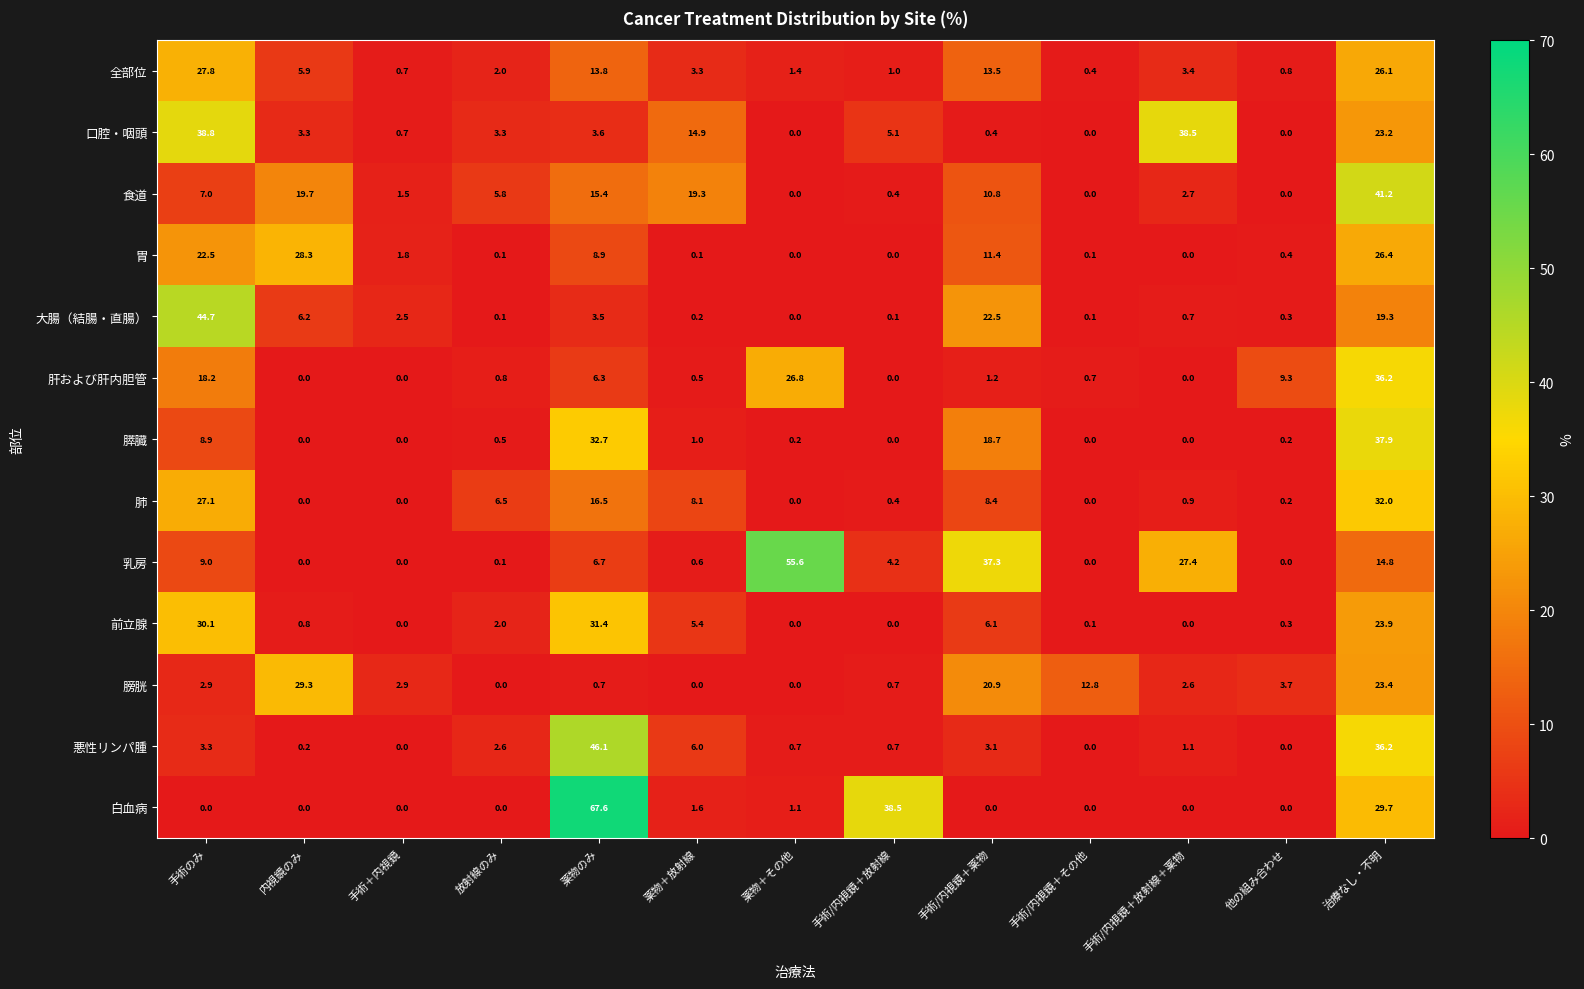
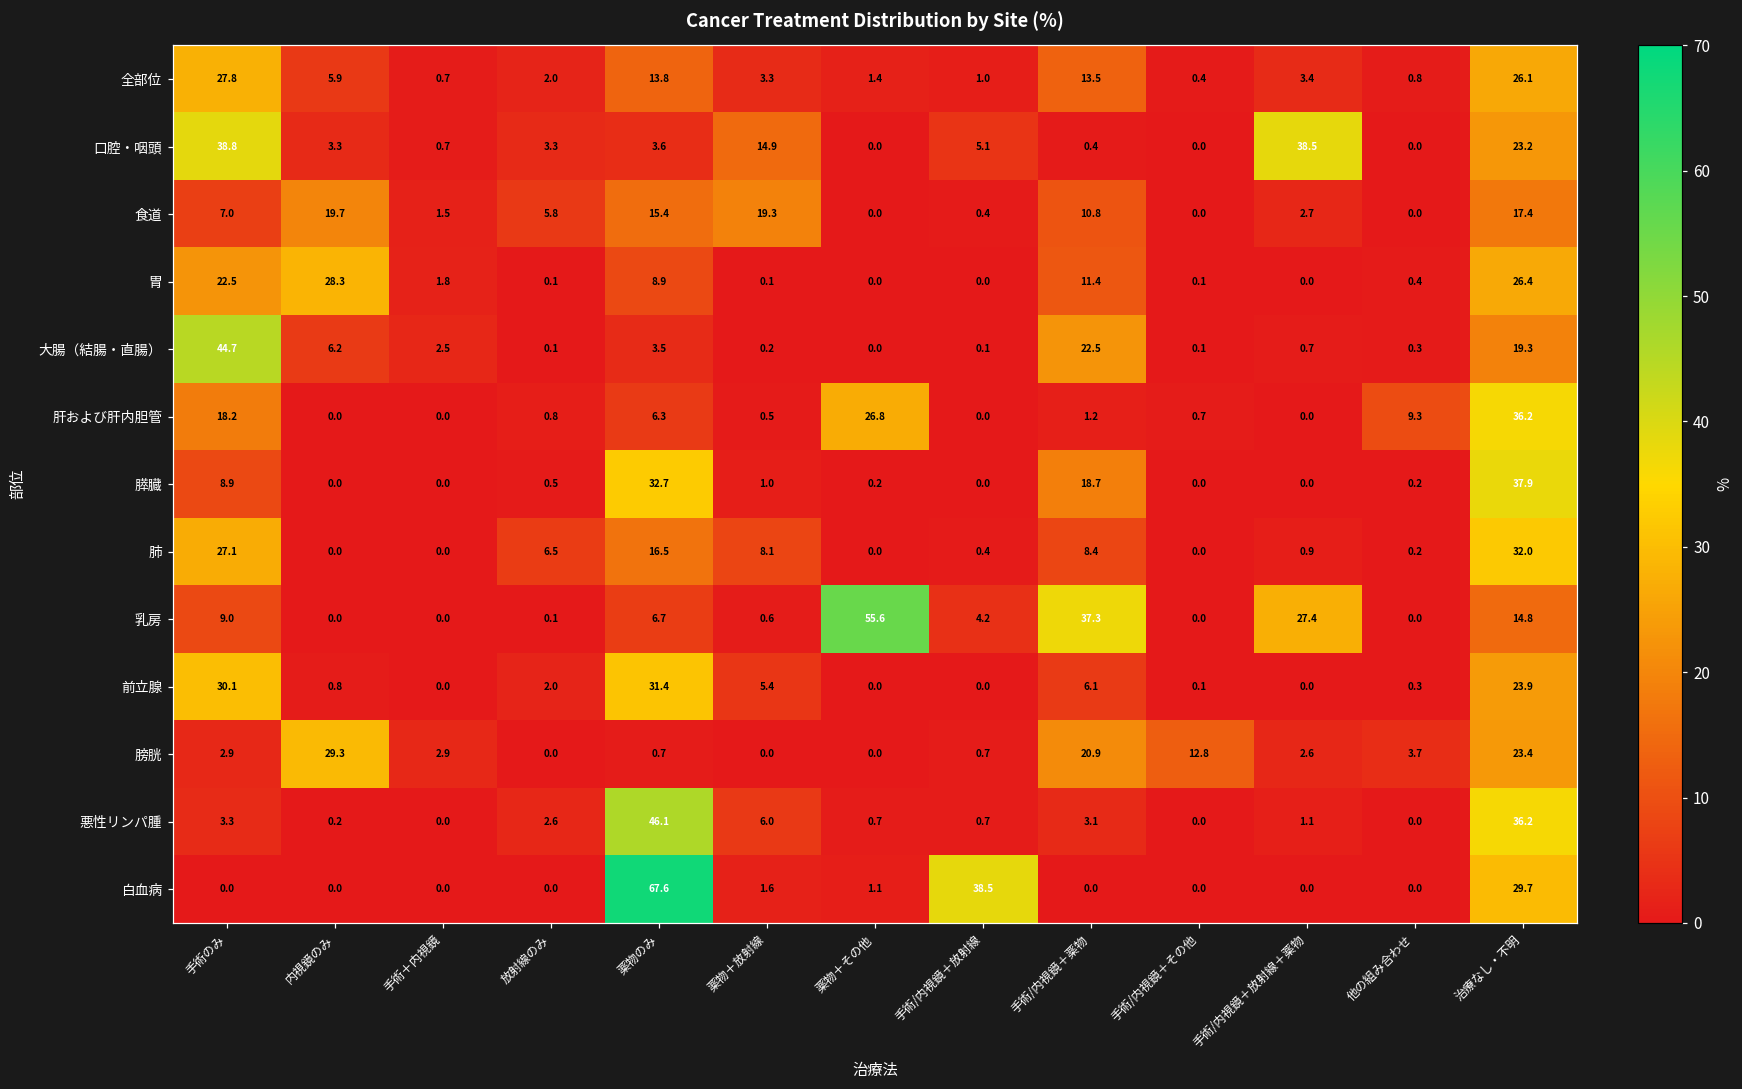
食道, 治療なし・不明: 41.2 -> 17.4
